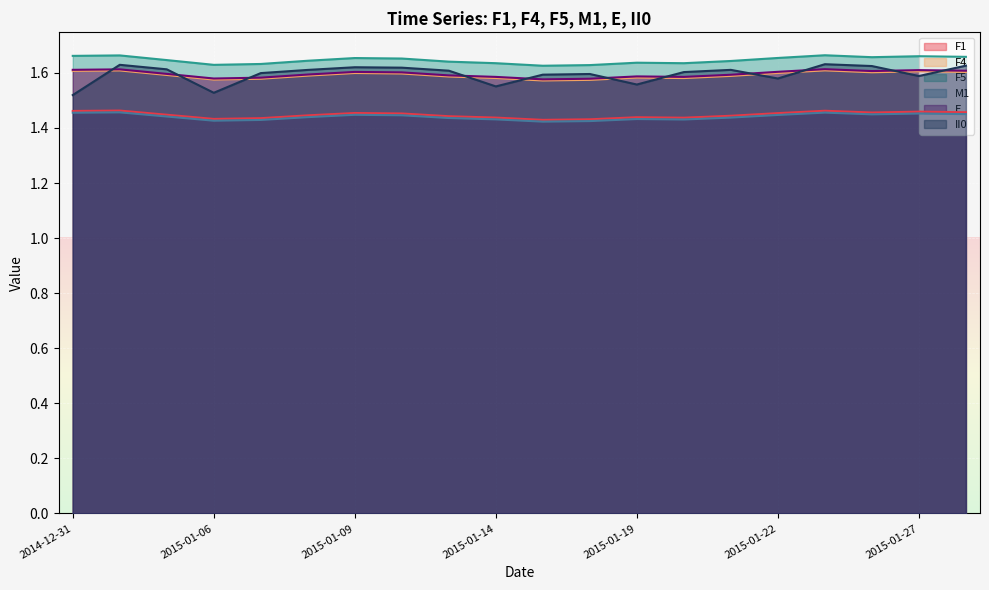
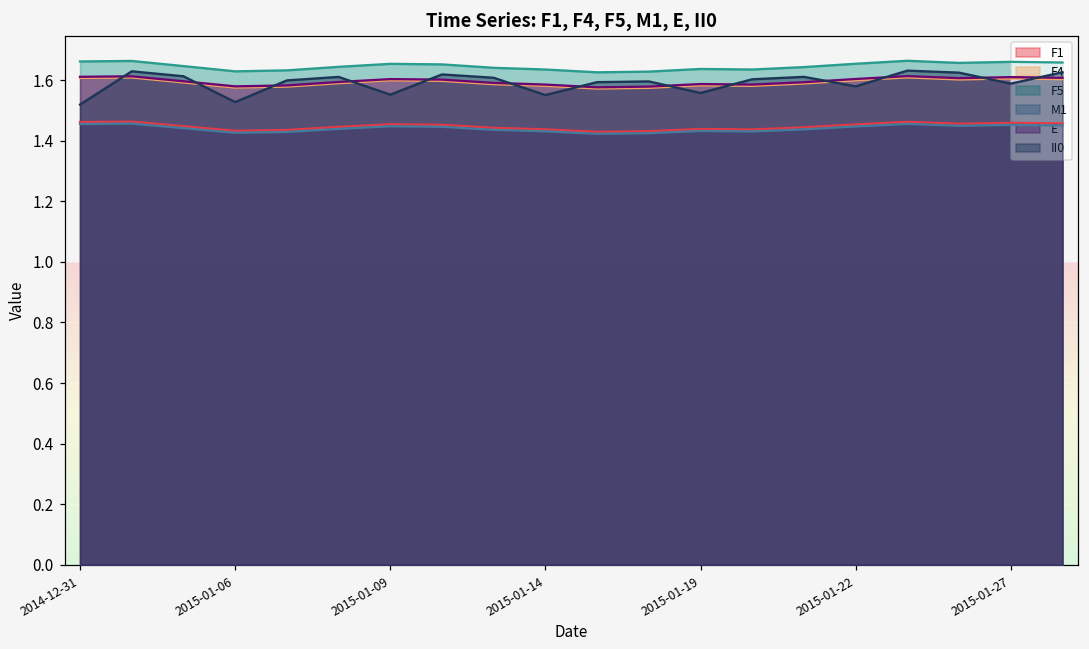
II0, 2015-01-09: 1.62 -> 1.55
